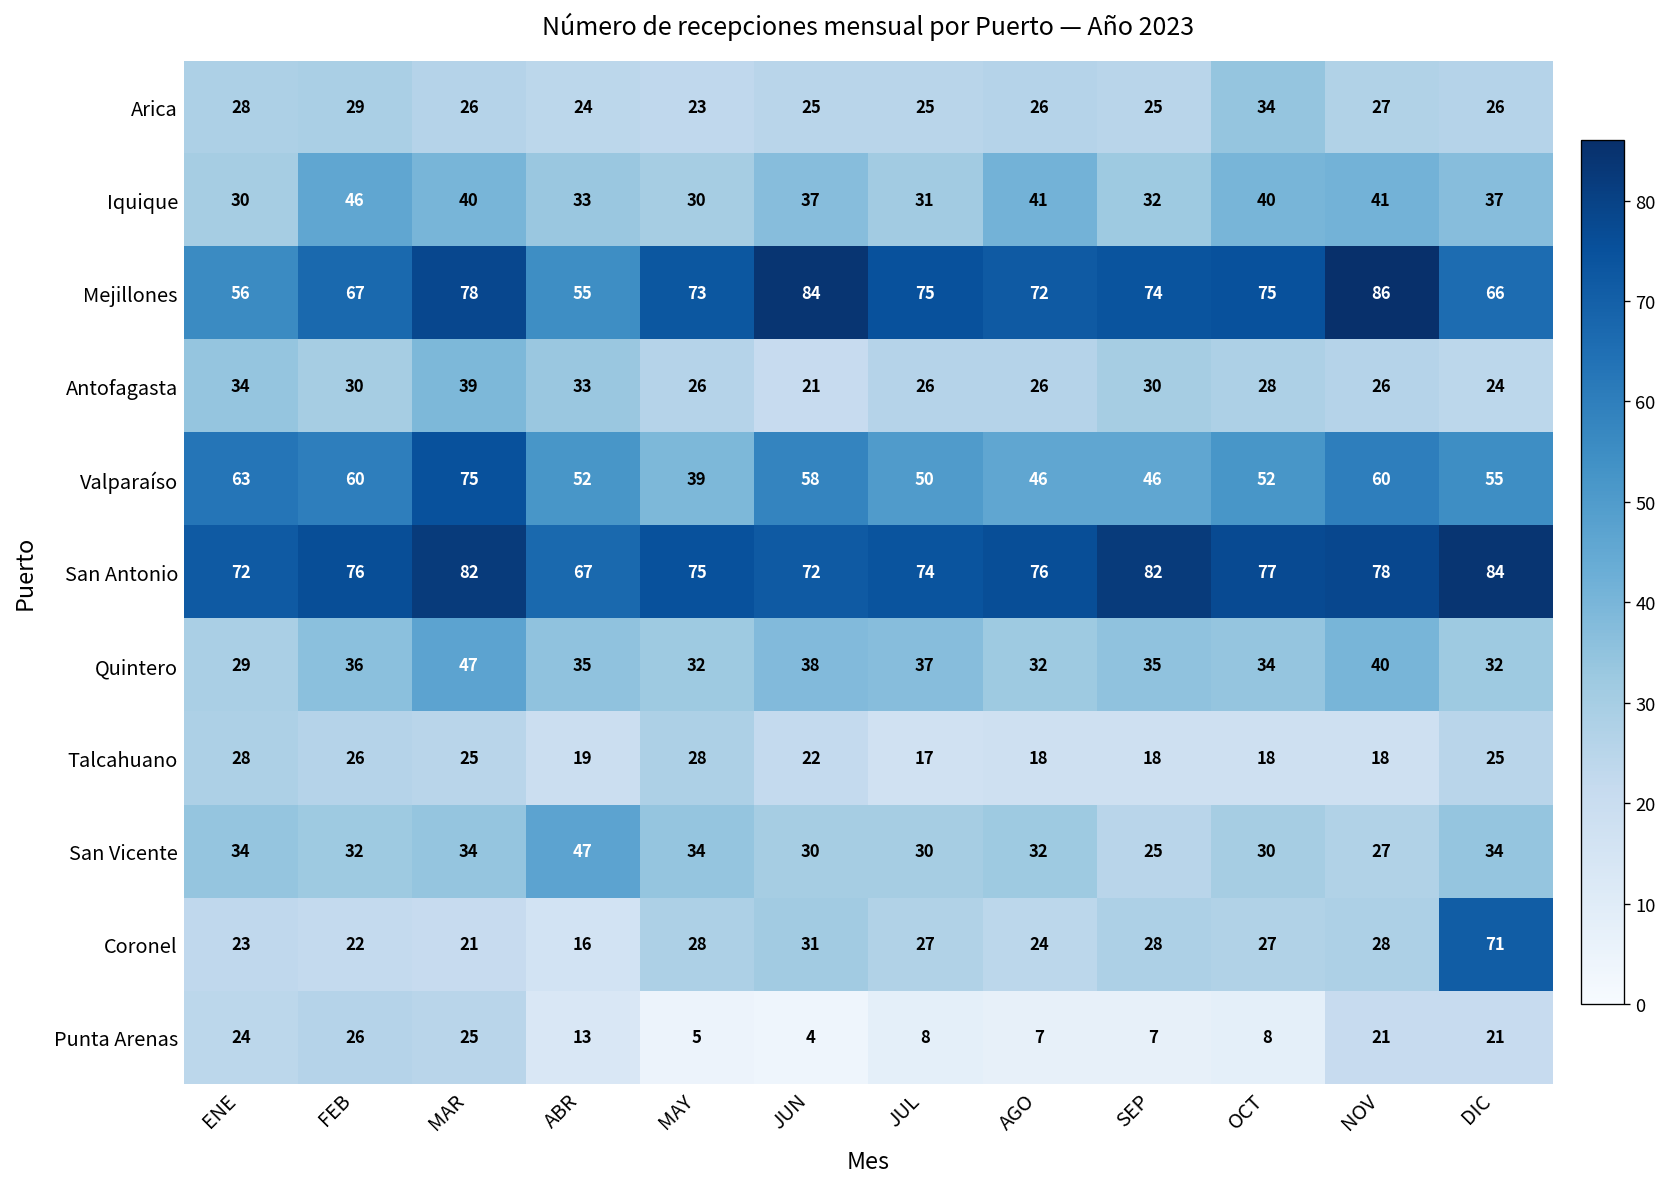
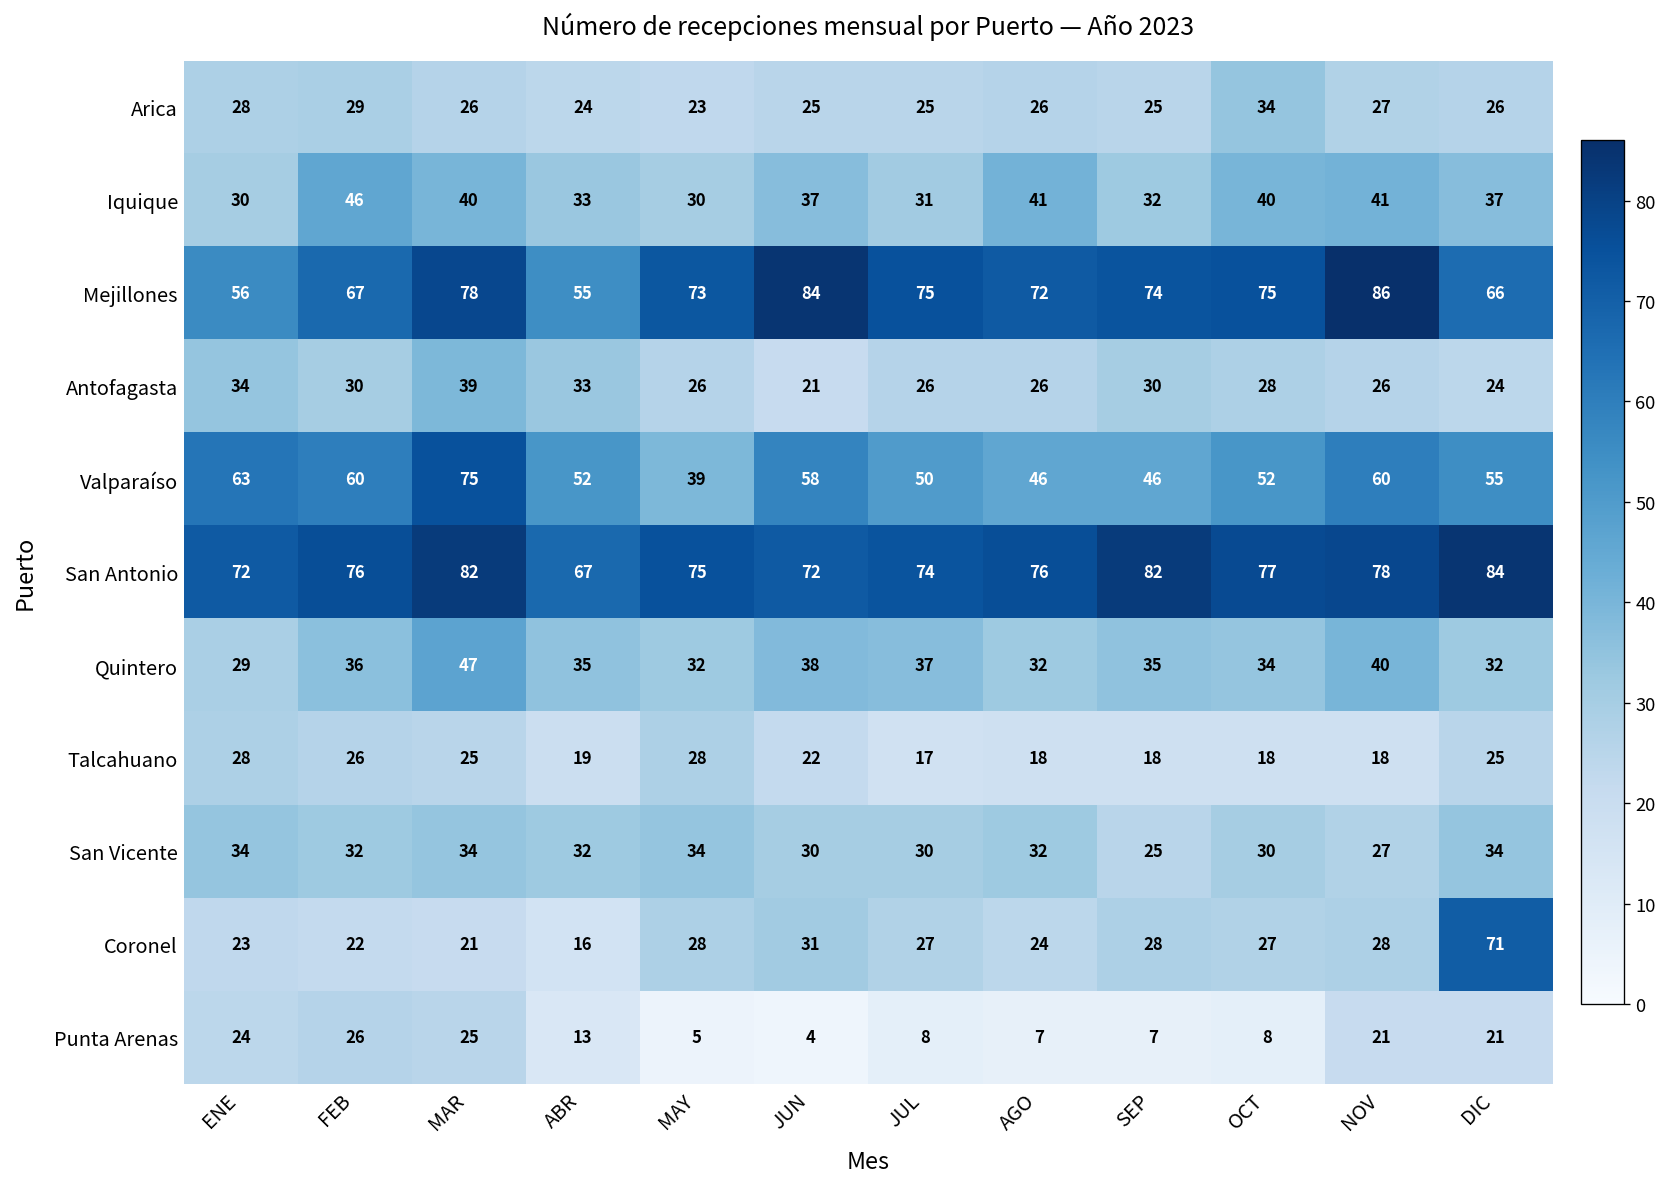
San Vicente, ABR: 47 -> 32
